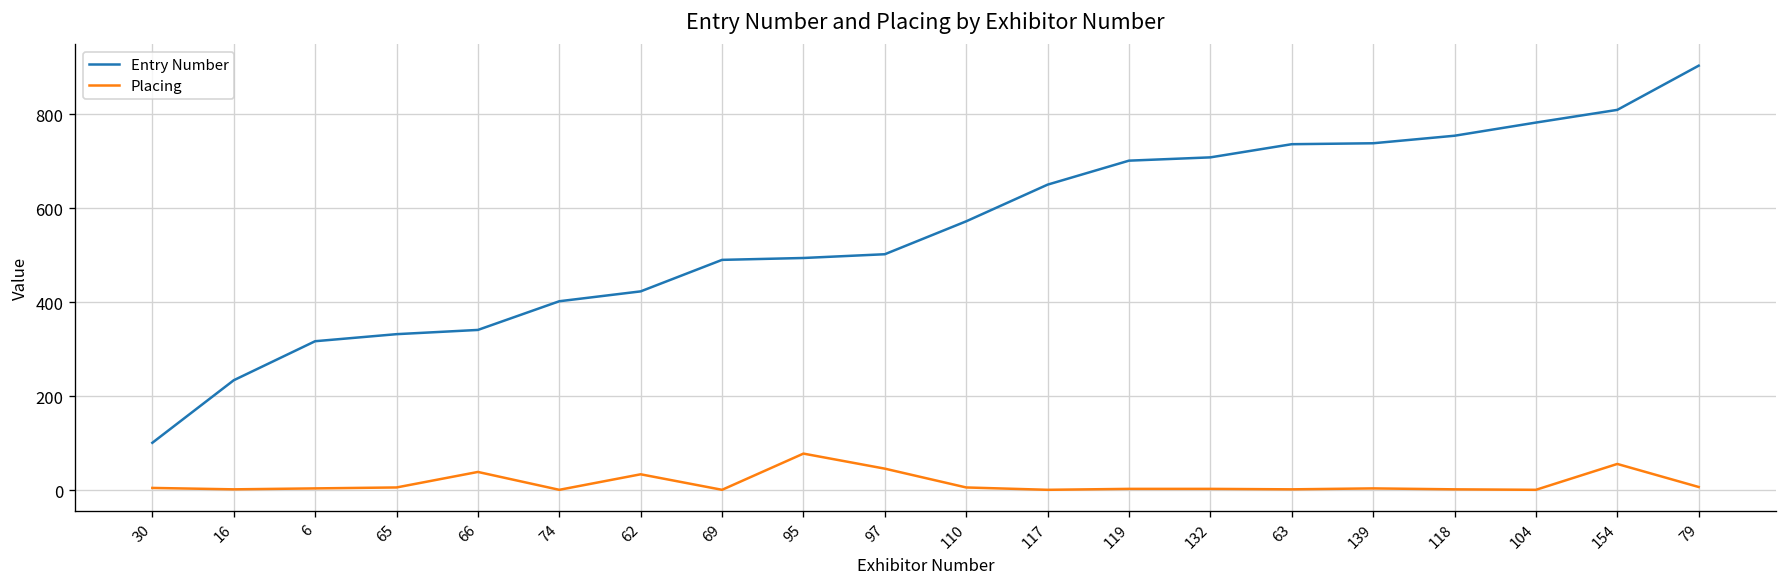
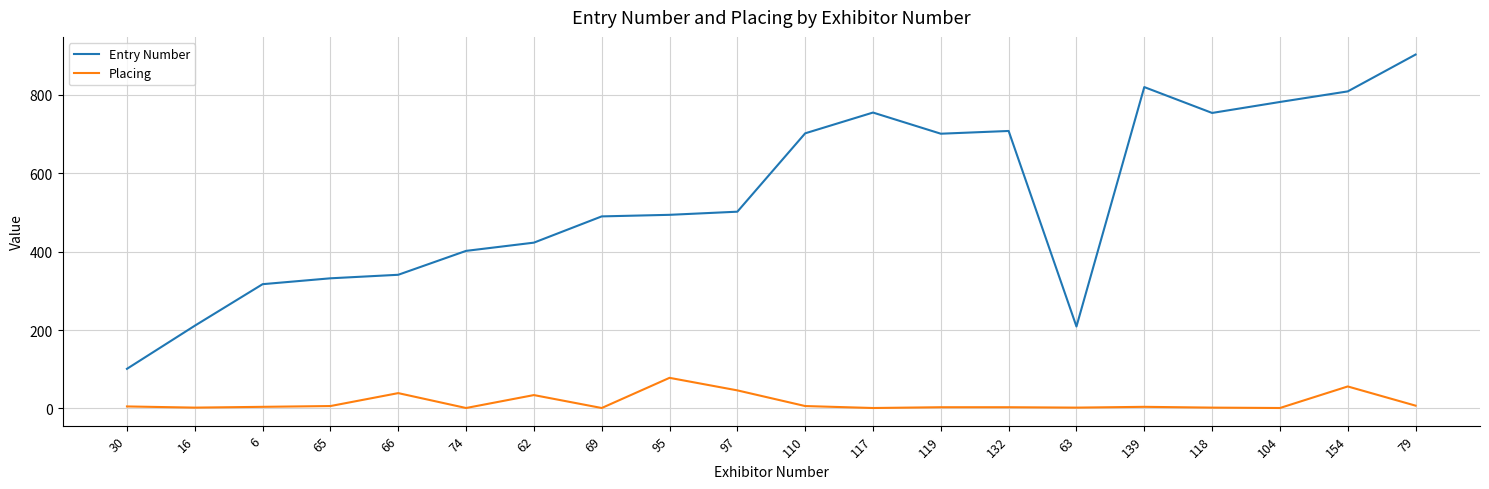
Entry Number, 16: 230 -> 210
Entry Number, 110: 570 -> 700
Entry Number, 117: 650 -> 760
Entry Number, 63: 740 -> 210
Entry Number, 139: 740 -> 820
